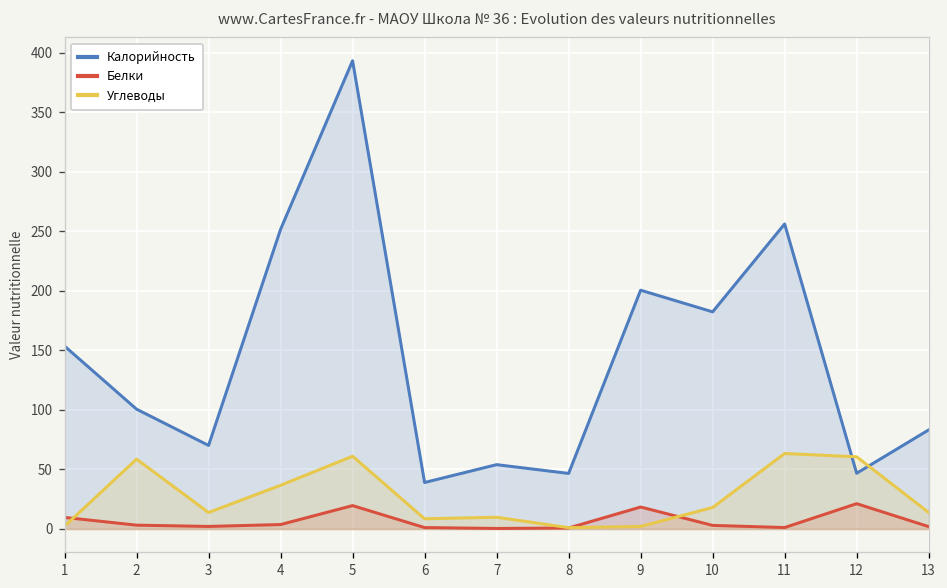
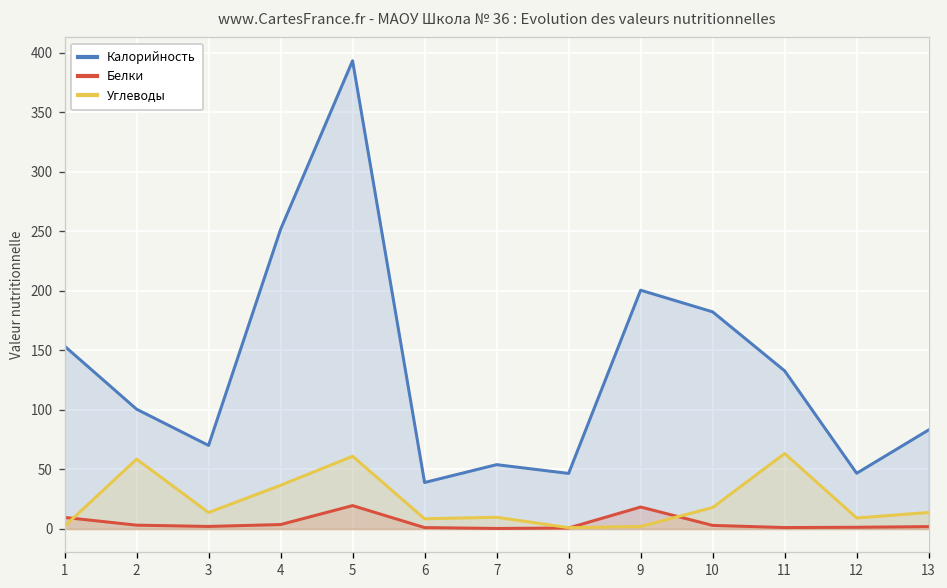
Калорийность, 11: 260 -> 130
Белки, 12: 20 -> 0
Углеводы, 12: 60 -> 10
